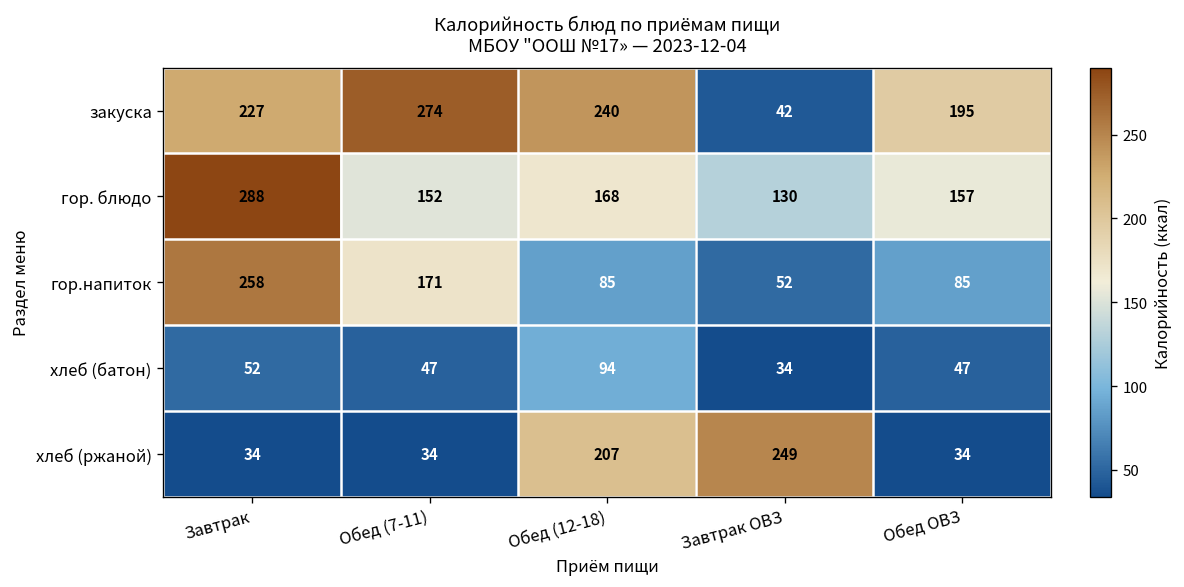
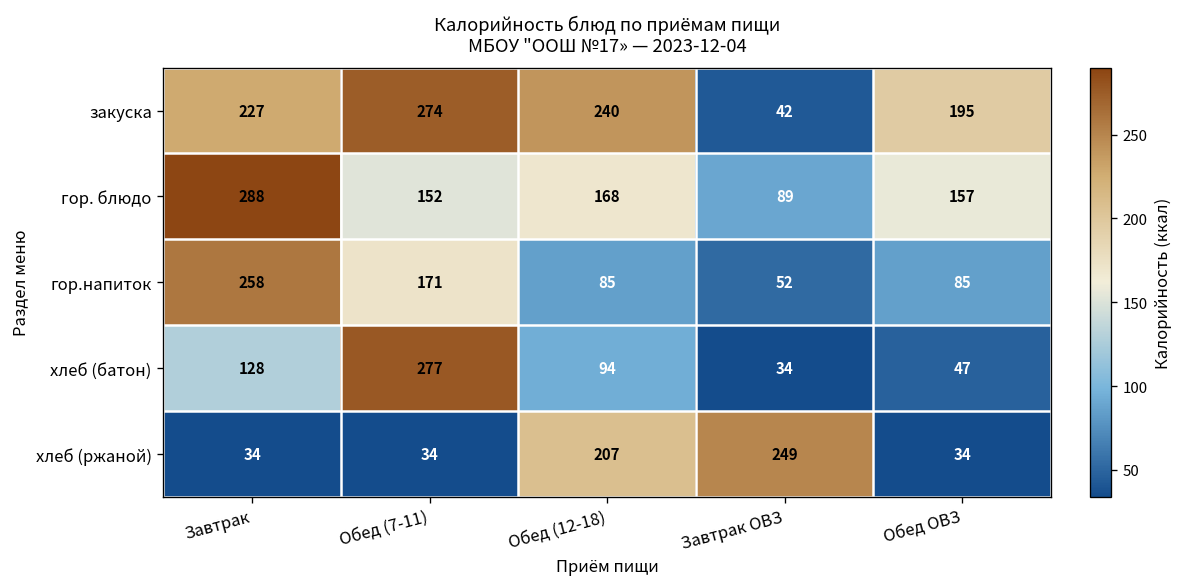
гор. блюдо, Завтрак ОВЗ: 130 -> 89
хлеб (батон), Завтрак: 52 -> 128
хлеб (батон), Обед (7-11): 47 -> 277
